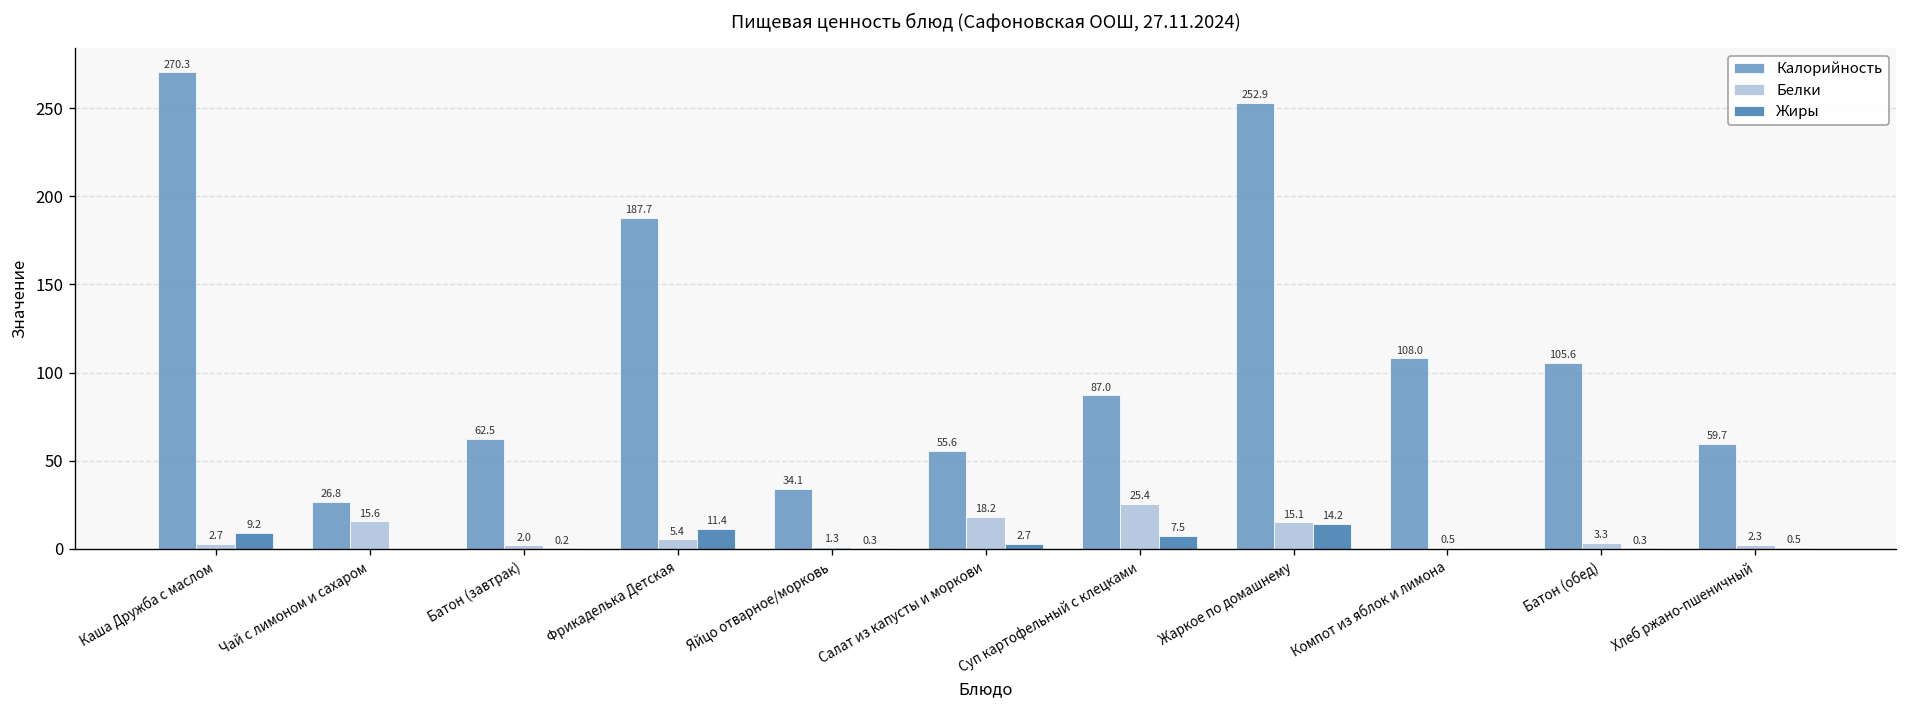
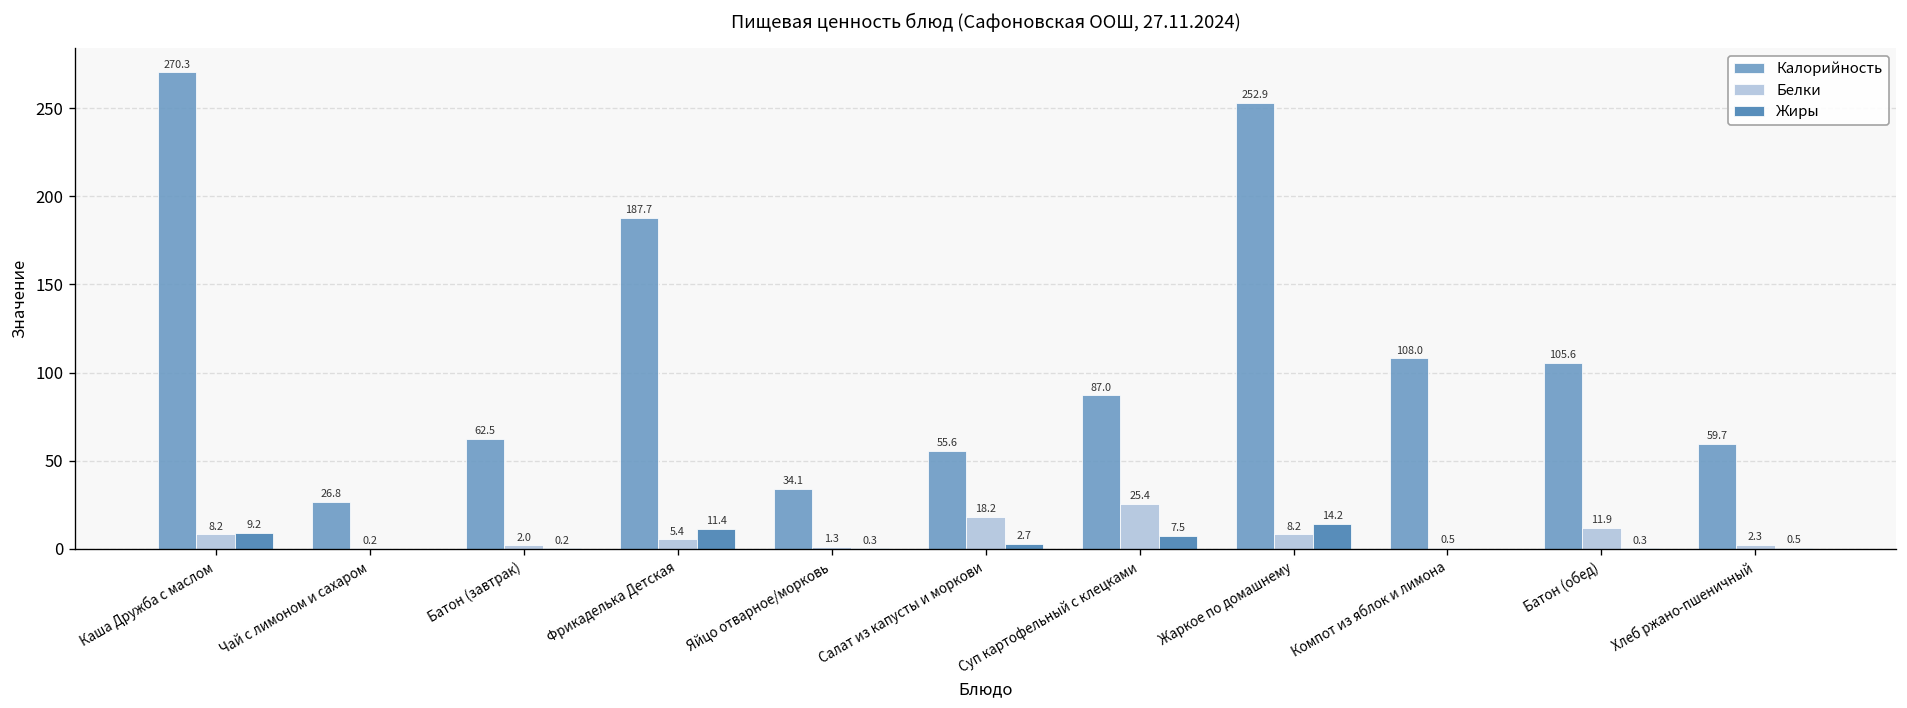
Белки, Каша Дружба с маслом: 2.7 -> 8.2
Белки, Чай с лимоном и сахаром: 15.6 -> 0.2
Белки, Жаркое по домашнему: 15.1 -> 8.2
Белки, Батон (обед): 3.3 -> 11.9
